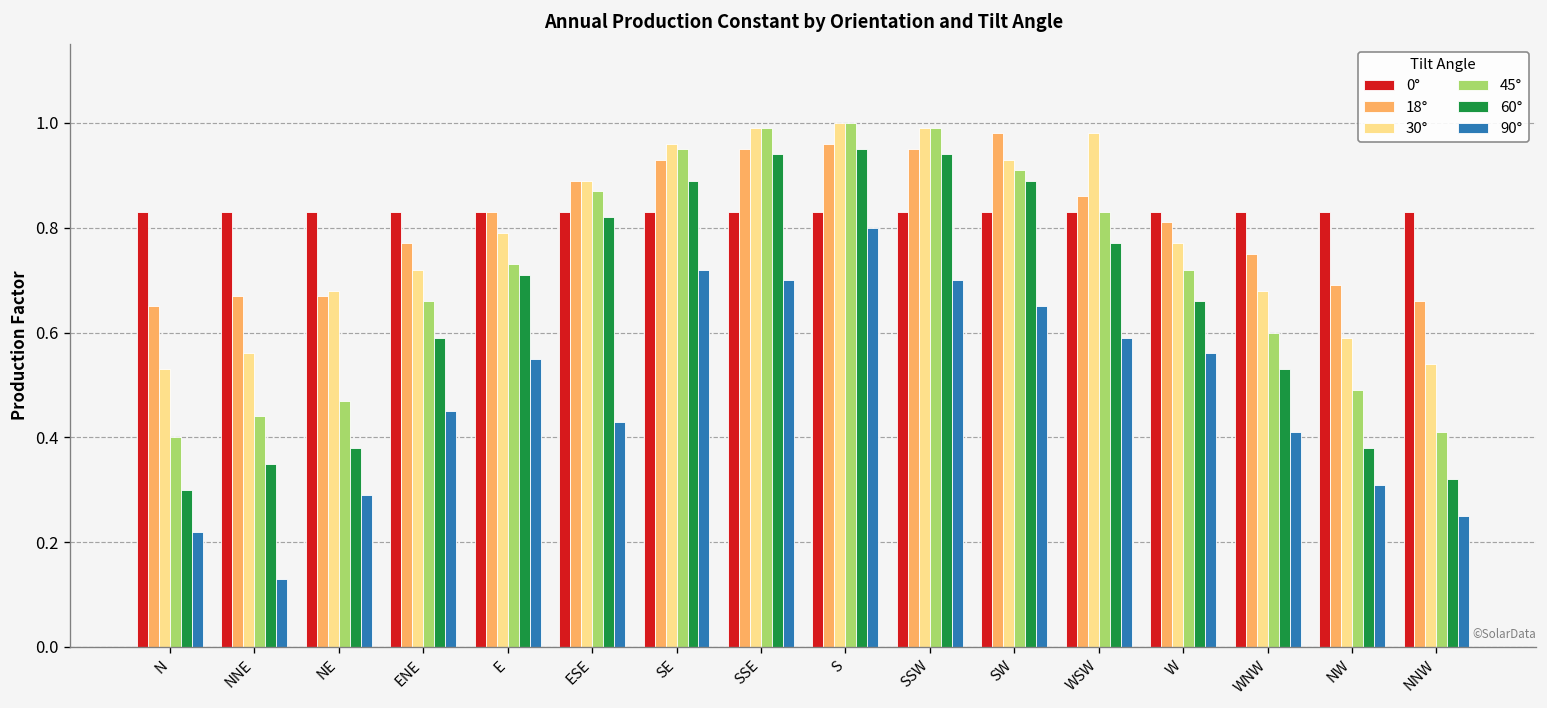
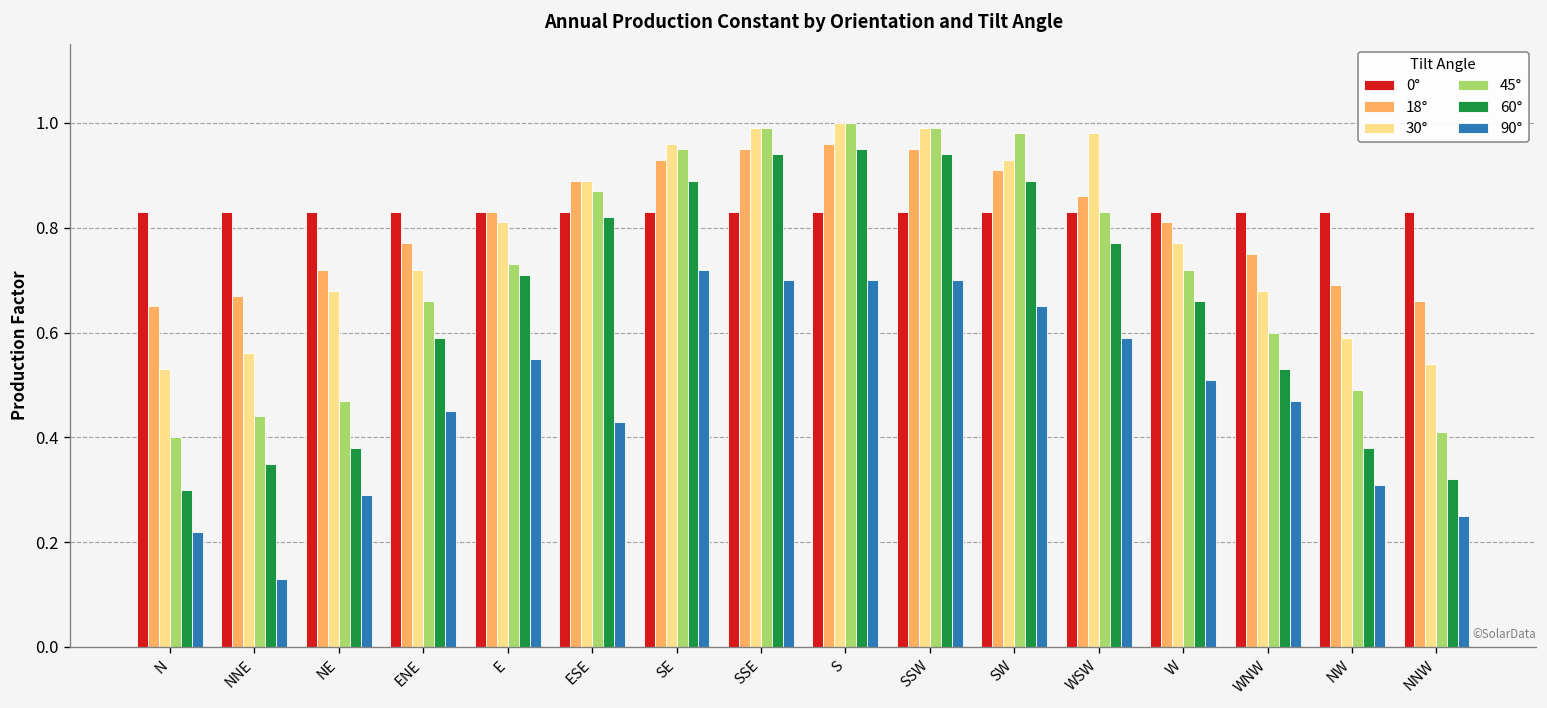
18°, NE: 0.67 -> 0.72
30°, E: 0.79 -> 0.81
90°, S: 0.8 -> 0.7
18°, SW: 0.98 -> 0.91
45°, SW: 0.91 -> 0.98
90°, W: 0.56 -> 0.51
90°, WNW: 0.41 -> 0.47
